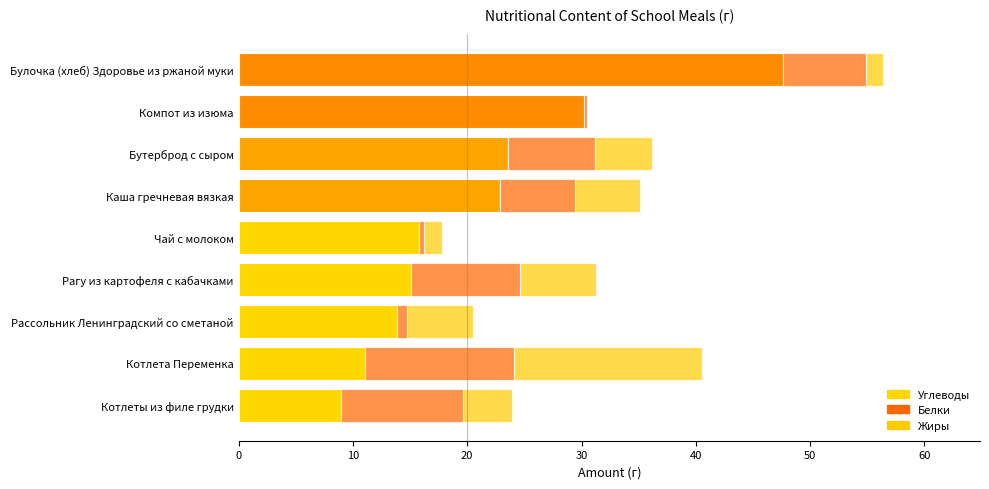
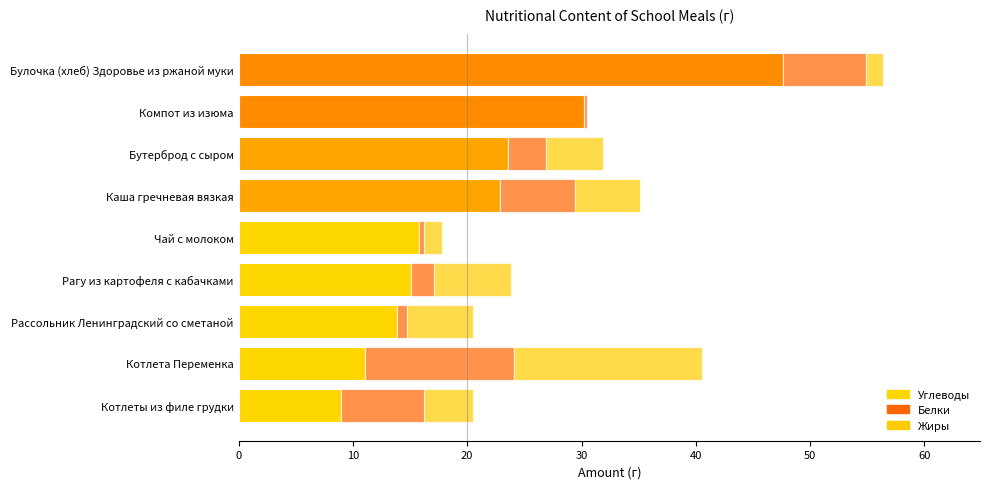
Белки, Бутерброд с сыром: 7.6 -> 3.3
Белки, Рагу из картофеля с кабачками: 9.5 -> 2.0
Белки, Котлеты из филе грудки: 10.6 -> 7.2
